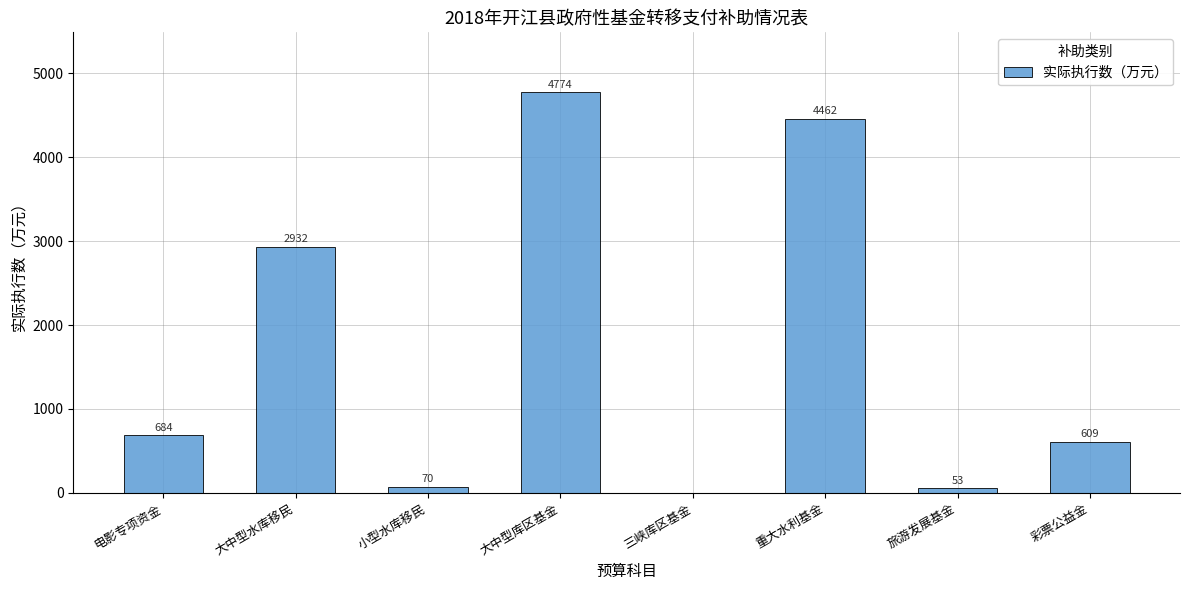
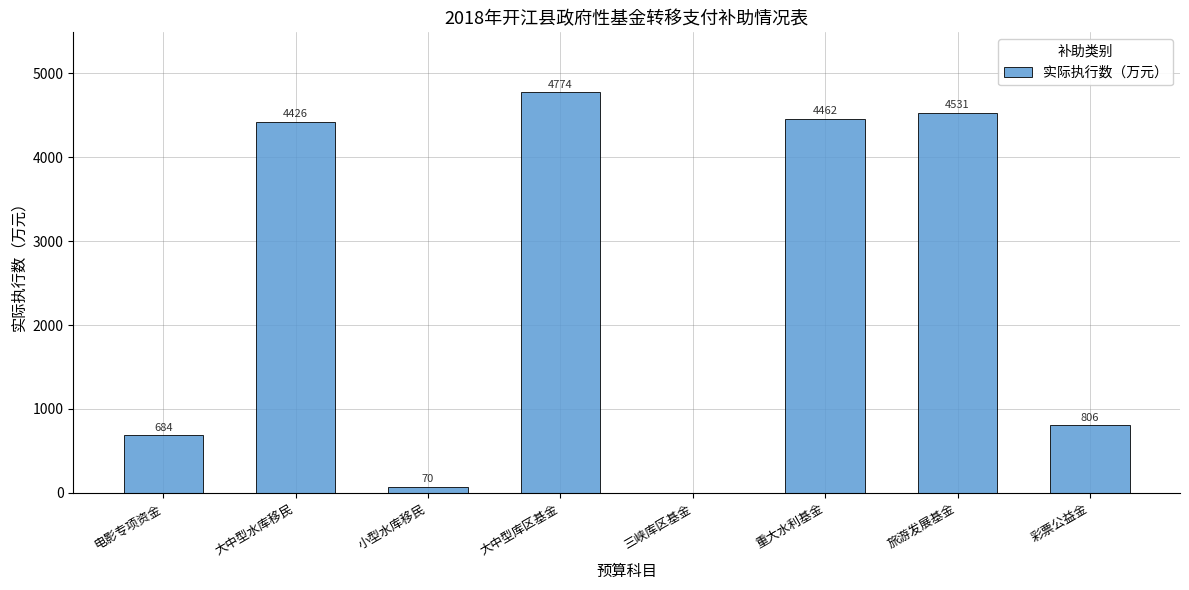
大中型水库移民: 2932 -> 4426
旅游发展基金: 53 -> 4531
彩票公益金: 609 -> 806
